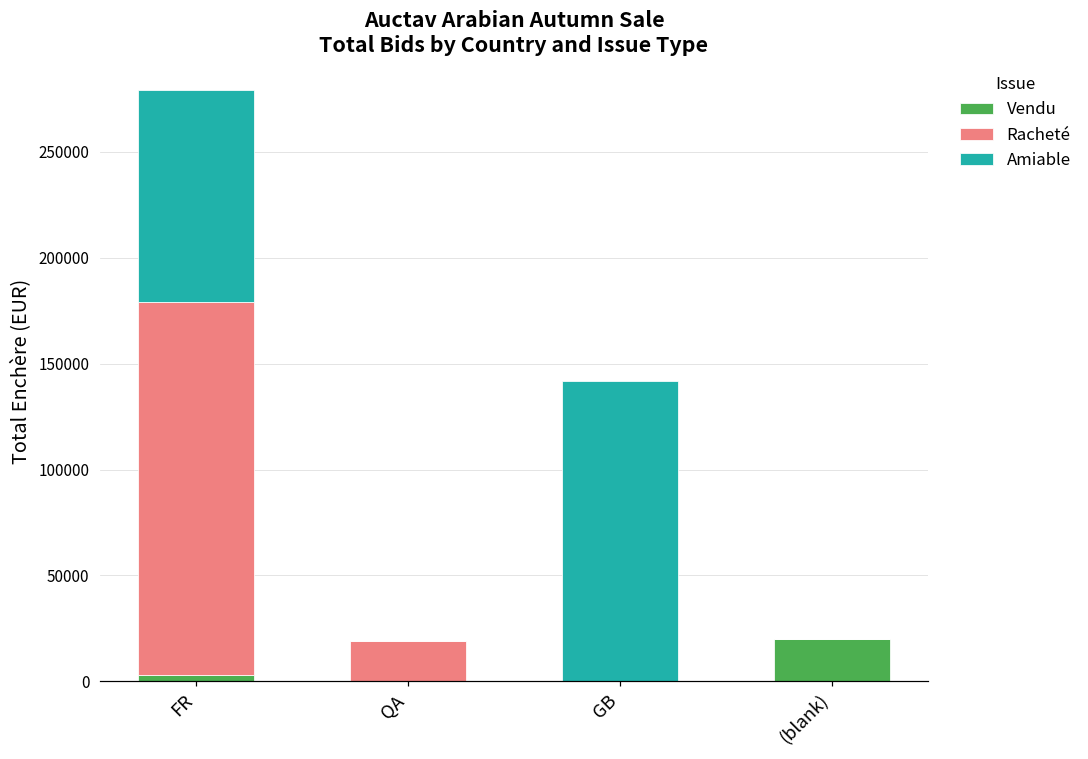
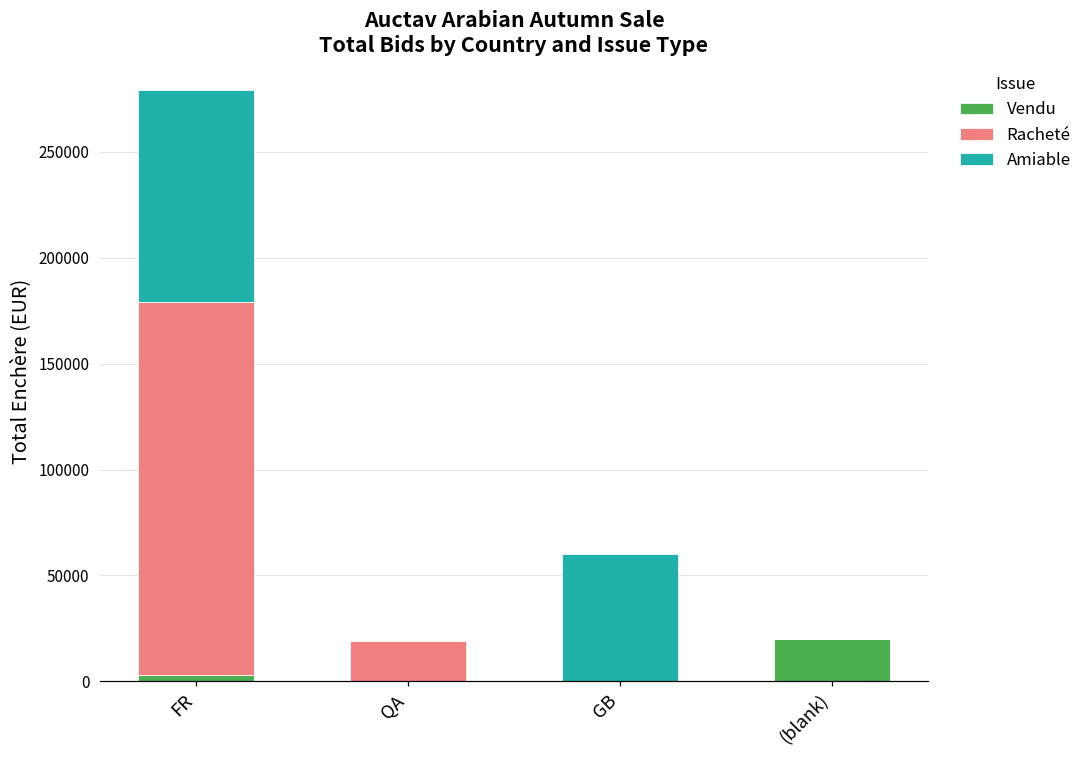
Amiable, GB: 142000 -> 60000
